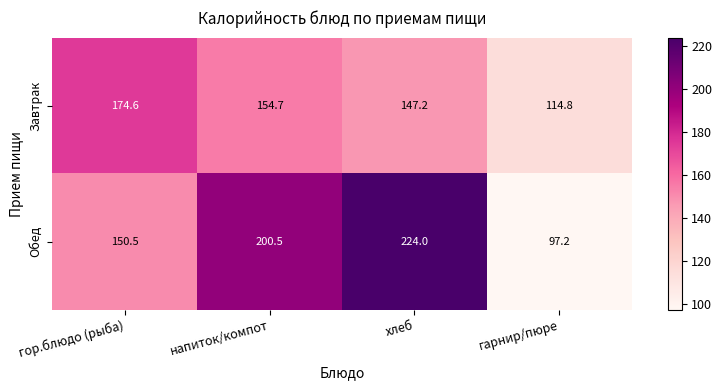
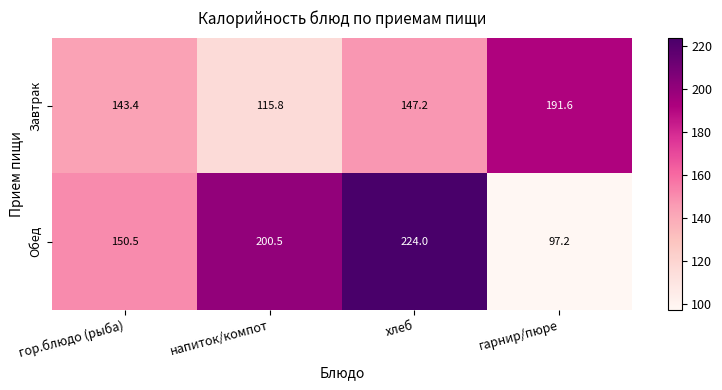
Завтрак, гор.блюдо (рыба): 174.6 -> 143.4
Завтрак, напиток/компот: 154.7 -> 115.8
Завтрак, гарнир/пюре: 114.8 -> 191.6
